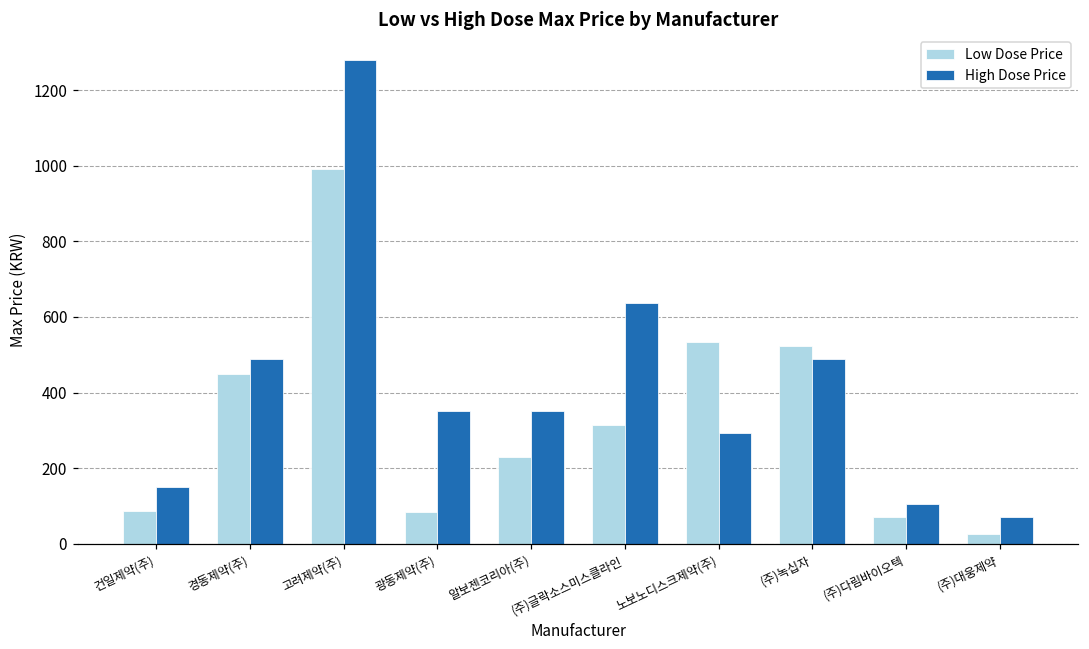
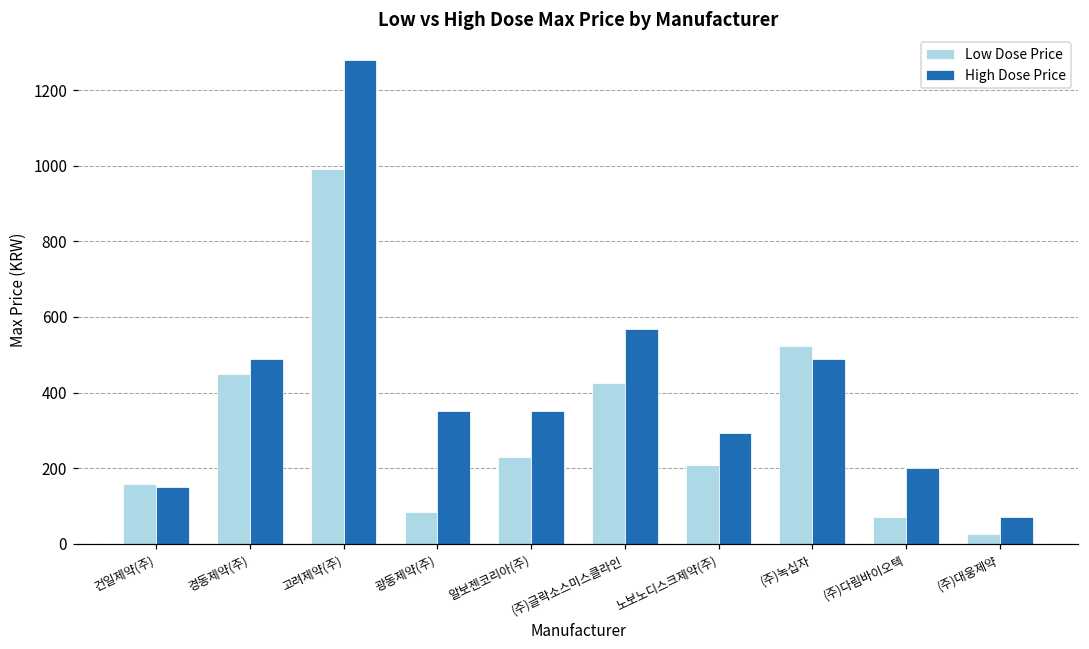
Low Dose Price, 건일제약(주): 90 -> 160
Low Dose Price, (주)글락소스미스클라인: 320 -> 420
High Dose Price, (주)글락소스미스클라인: 640 -> 570
Low Dose Price, 노보노디스크제약(주): 530 -> 210
High Dose Price, (주)다림바이오텍: 110 -> 200
